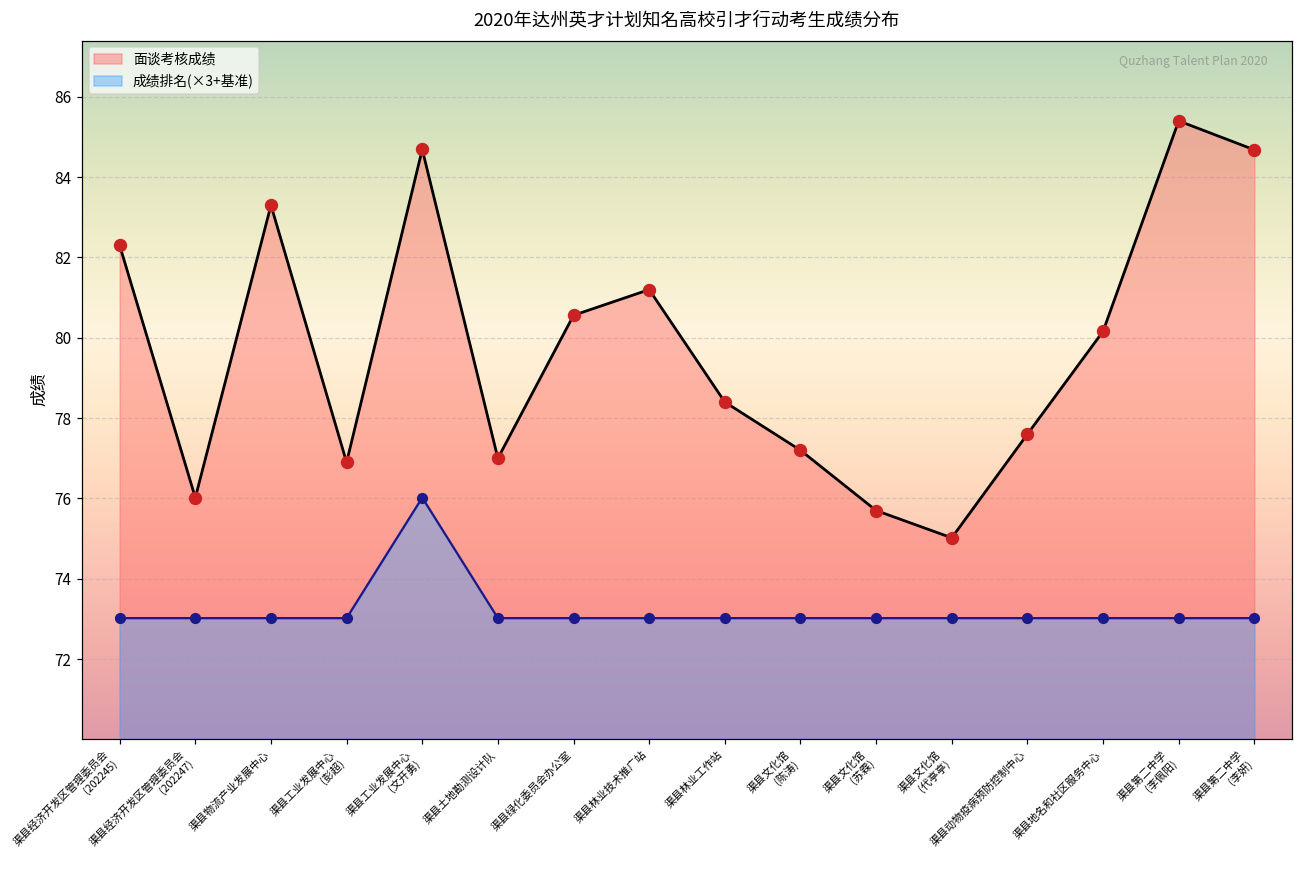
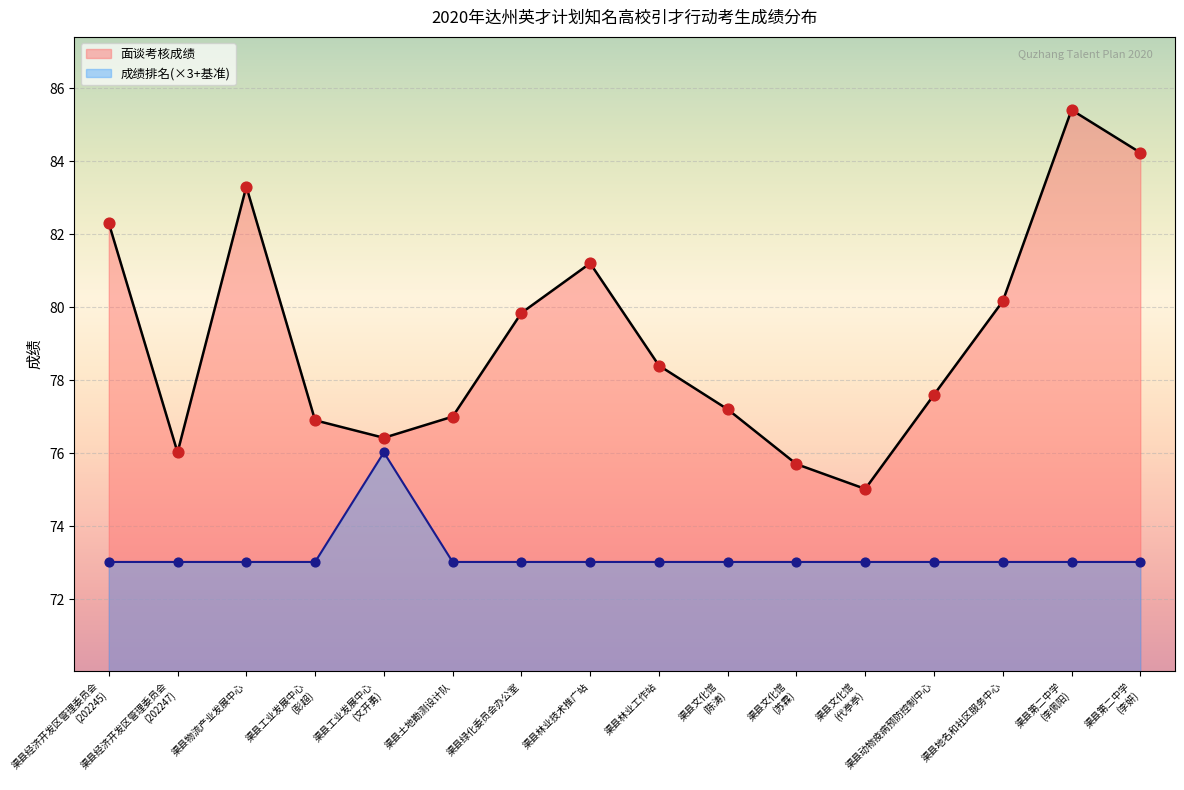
面谈考核成绩, 渠县工业发展中心 (文开勇): 84.7 -> 76.4
面谈考核成绩, 渠县绿化委员会办公室: 80.6 -> 79.8
面谈考核成绩, 渠县第二中学 (李妍): 84.7 -> 84.2
